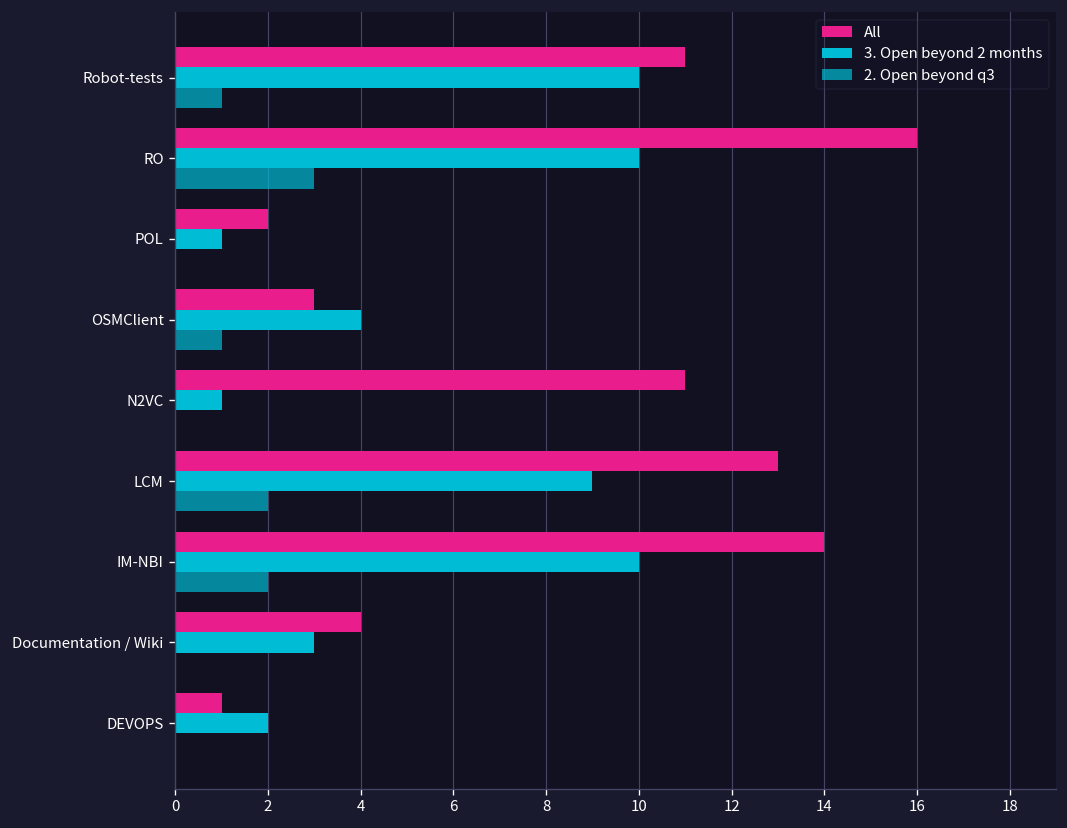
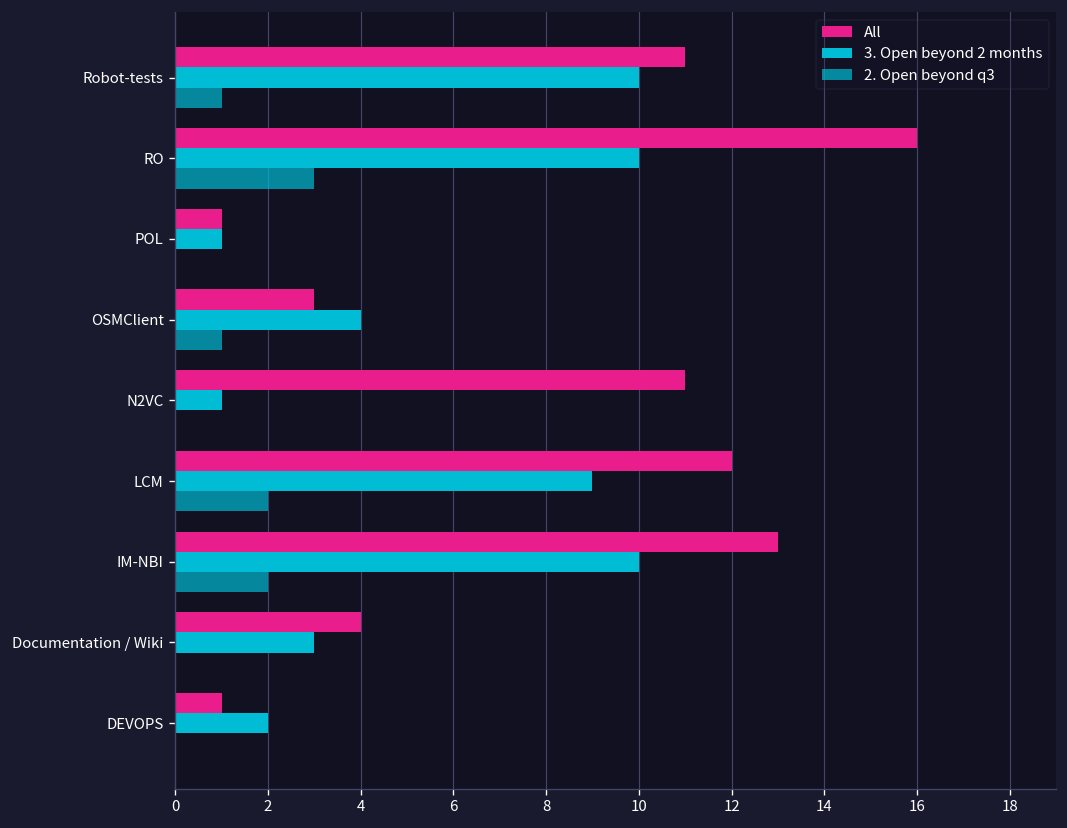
All, POL: 2 -> 1
All, LCM: 13 -> 12
All, IM-NBI: 14 -> 13
